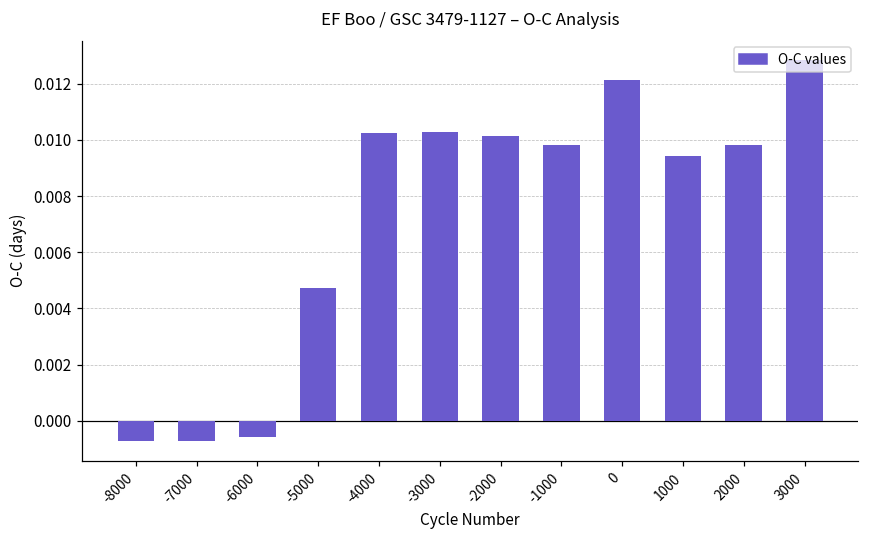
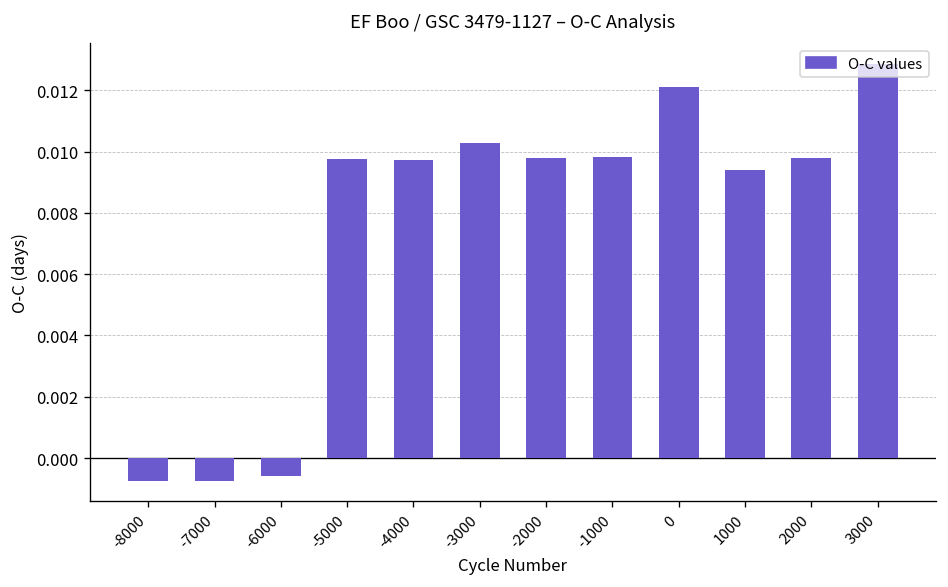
-5000: 0.0047 -> 0.0098
-4000: 0.0103 -> 0.0097
-2000: 0.0101 -> 0.0098
